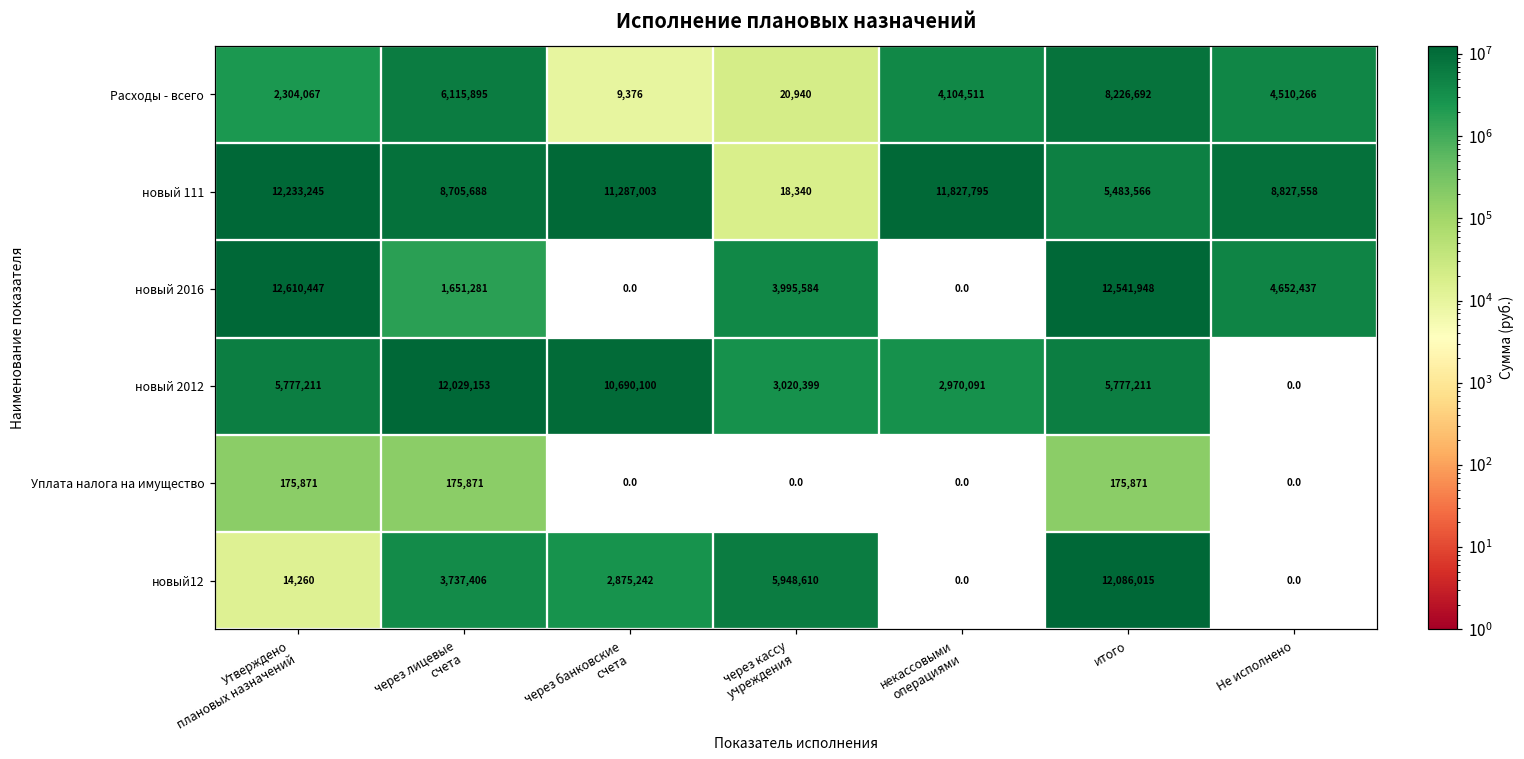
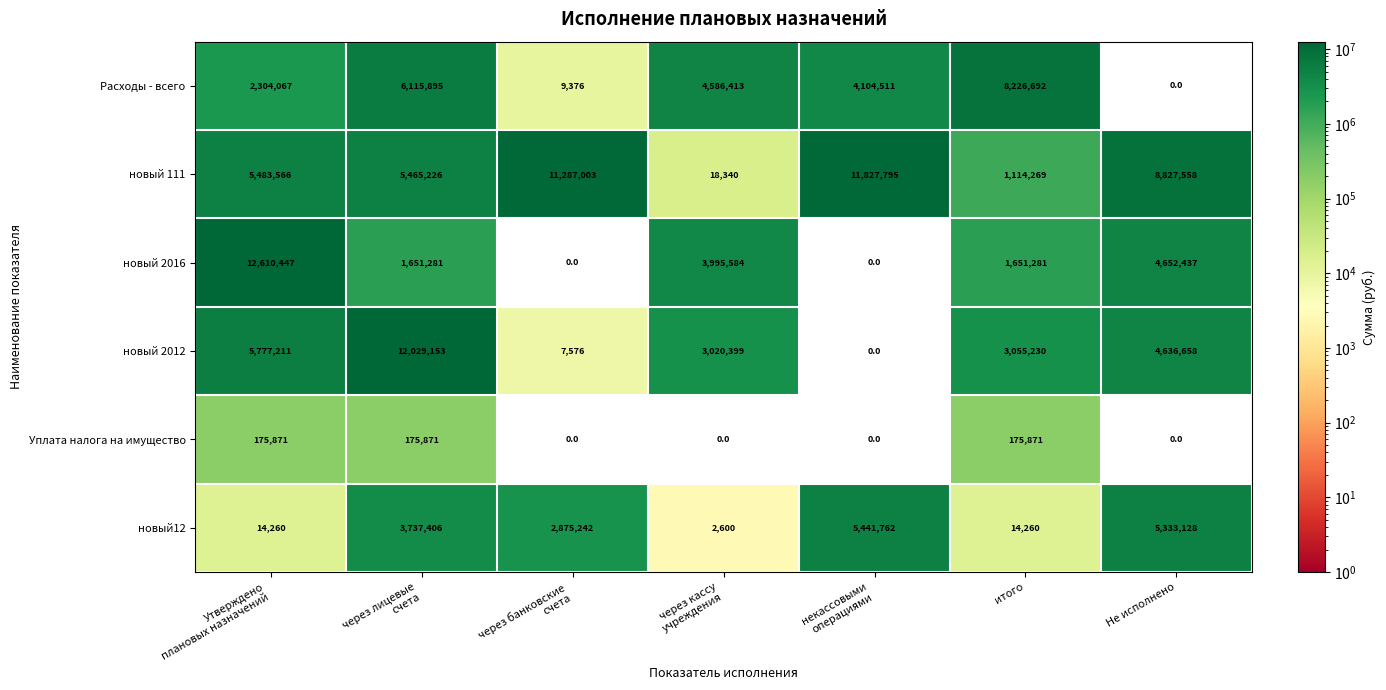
Расходы - всего, через кассу учреждения: 20,940 -> 4,586,413
Расходы - всего, Не исполнено: 4,510,266 -> 0.0
новый 111, Утверждено плановых назначений: 12,233,245 -> 5,483,566
новый 111, через лицевые счета: 8,705,688 -> 5,465,226
новый 111, итого: 5,483,566 -> 1,114,269
новый 2016, итого: 12,541,948 -> 1,651,281
новый 2012, через банковские счета: 10,690,100 -> 7,576
новый 2012, некассовыми операциями: 2,970,091 -> 0.0
новый 2012, итого: 5,777,211 -> 3,055,230
новый 2012, Не исполнено: 0.0 -> 4,636,658
новый12, через кассу учреждения: 5,948,610 -> 2,600
новый12, некассовыми операциями: 0.0 -> 5,441,762
новый12, итого: 12,086,015 -> 14,260
новый12, Не исполнено: 0.0 -> 5,333,128
